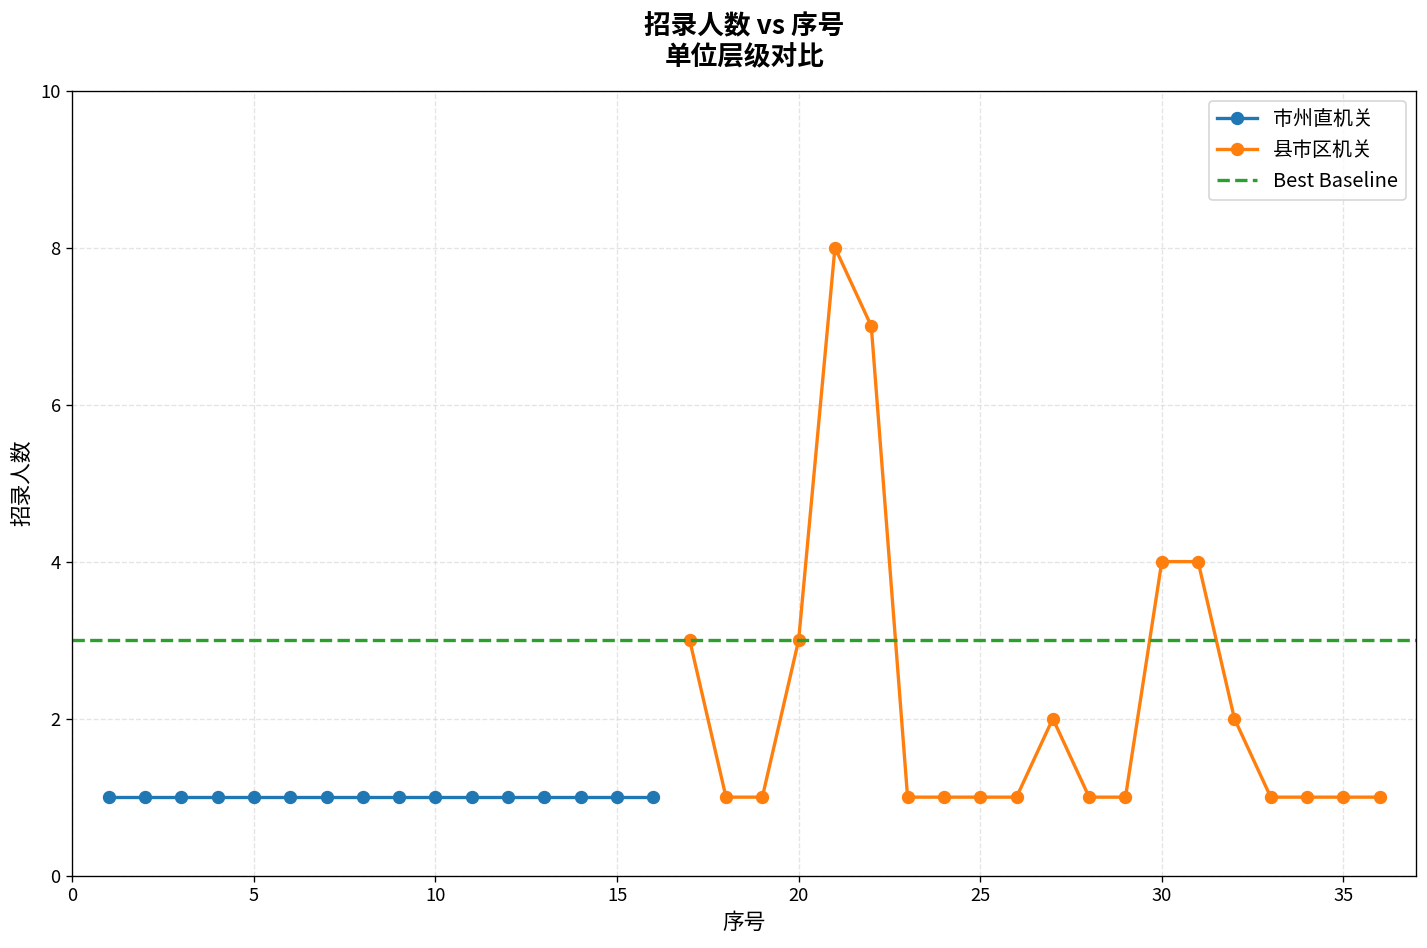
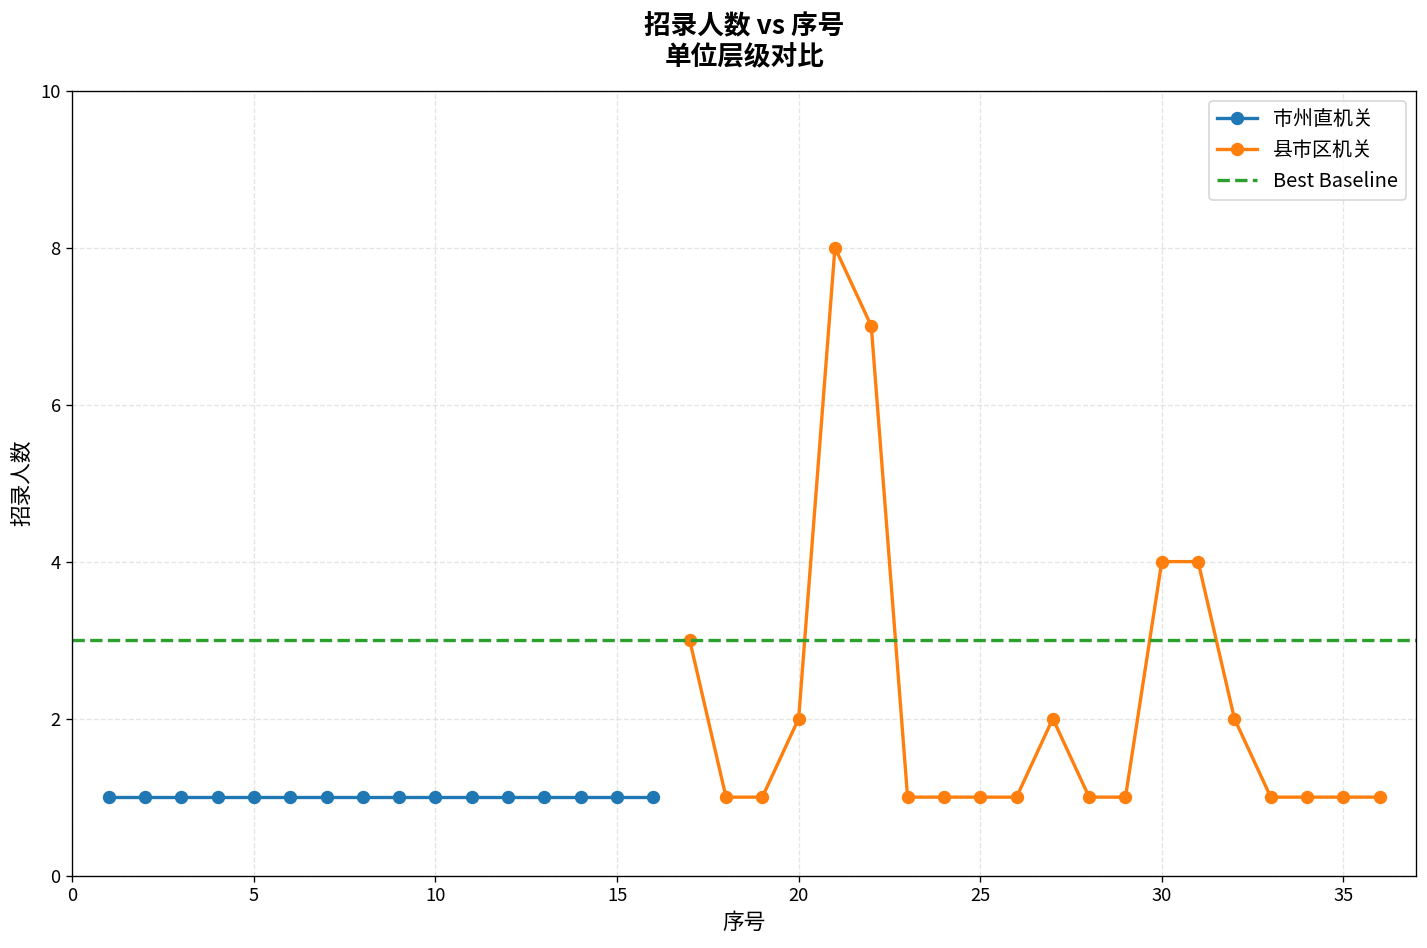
县市区机关, 20: 3 -> 2
